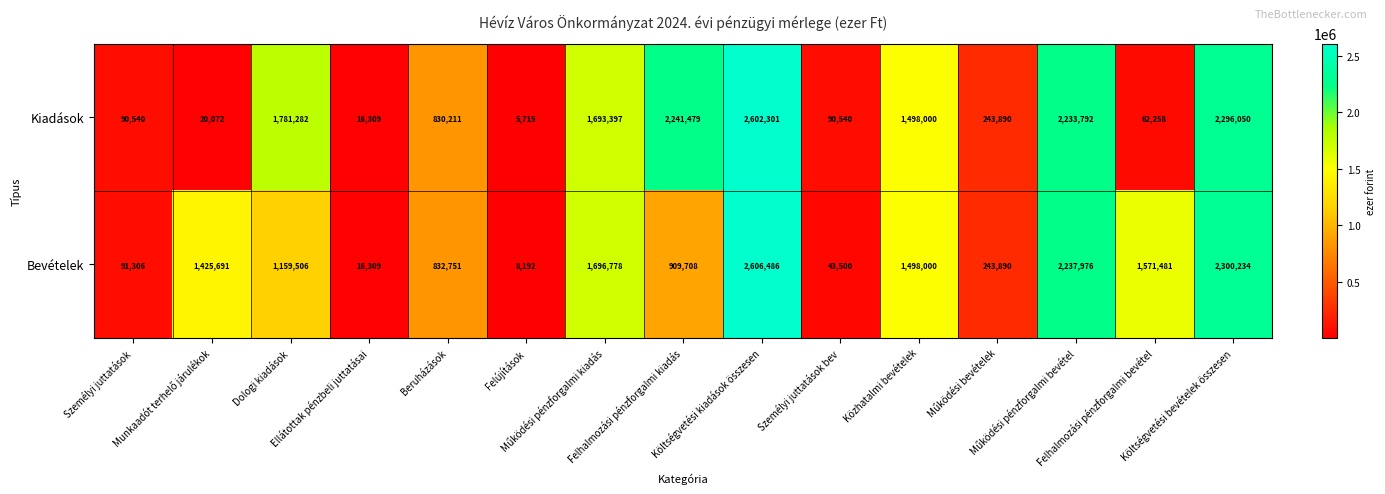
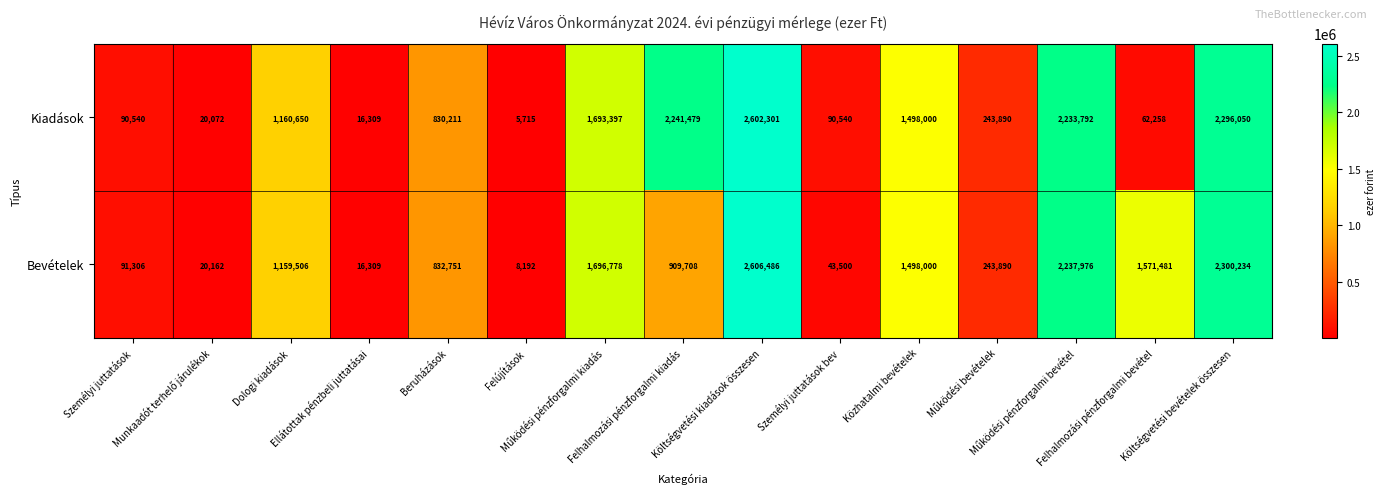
Kiadások, Dologi kiadások: 1,781,282 -> 1,160,650
Bevételek, Munkaadót terhelő járulékok: 1,425,691 -> 20,162
